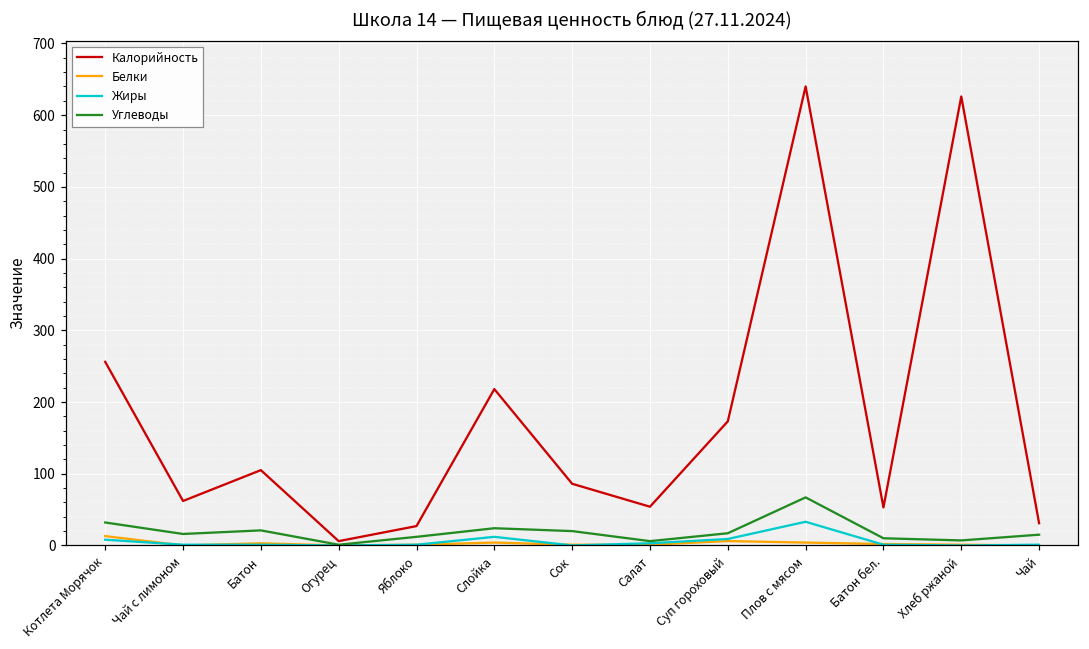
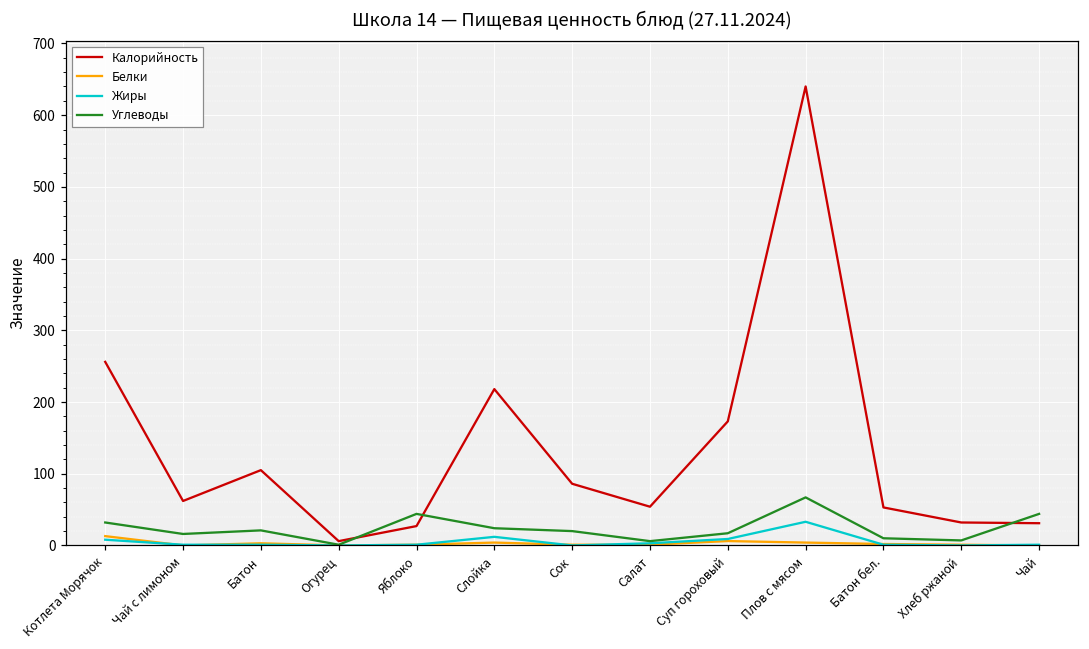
Углеводы, Яблоко: 10 -> 40
Калорийность, Хлеб ржаной: 630 -> 30
Углеводы, Чай: 20 -> 40
